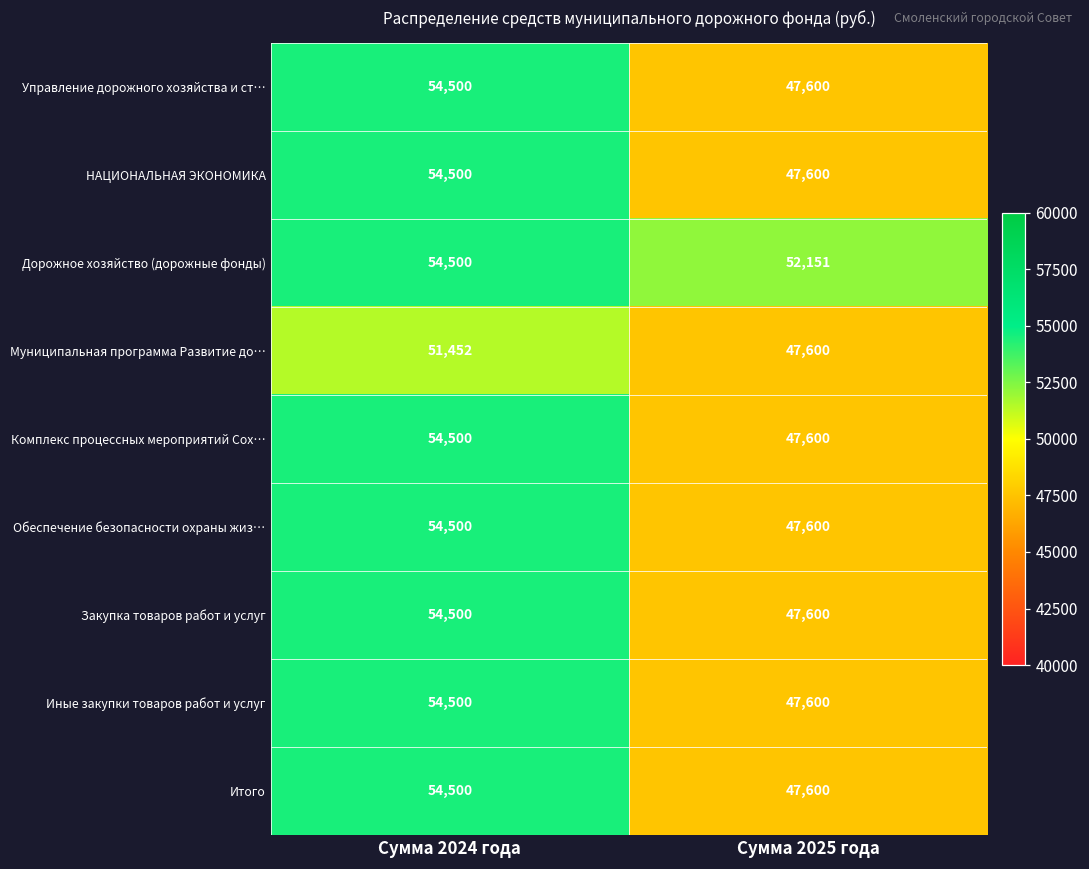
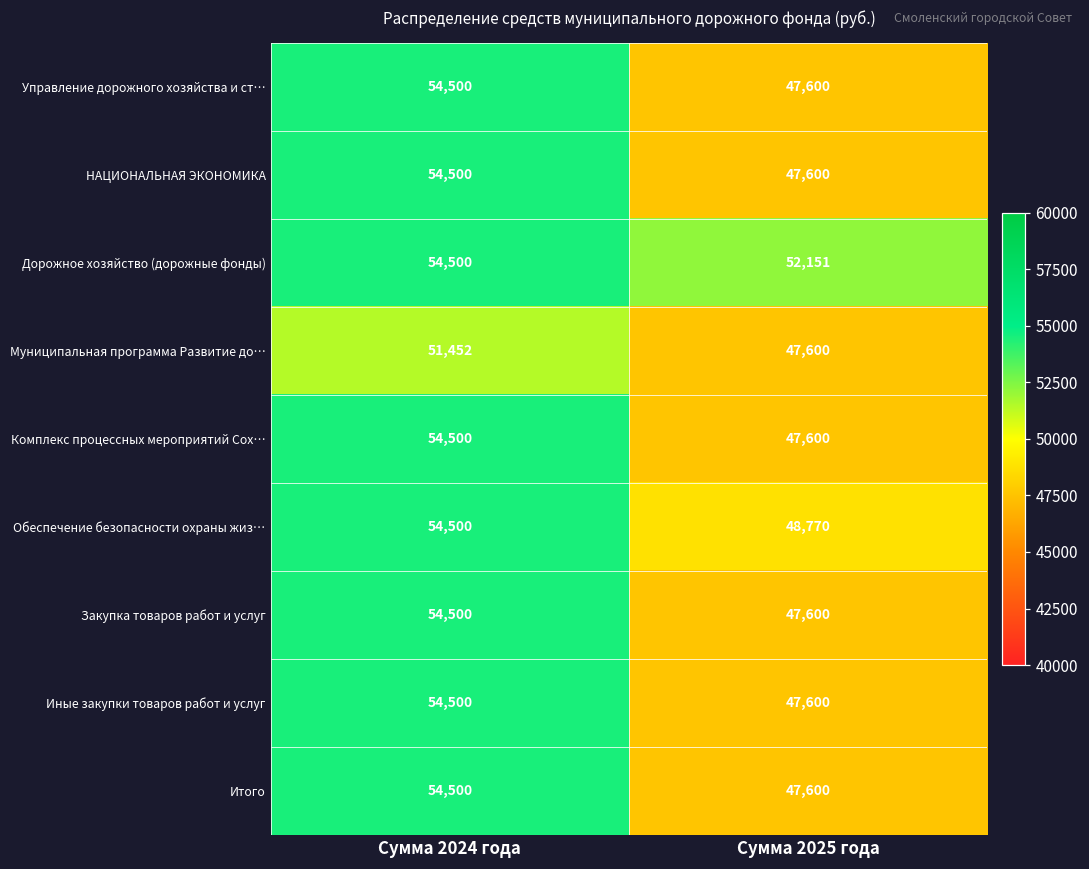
Обеспечение безопасности охраны жиз…, Сумма 2025 года: 47,600 -> 48,770
